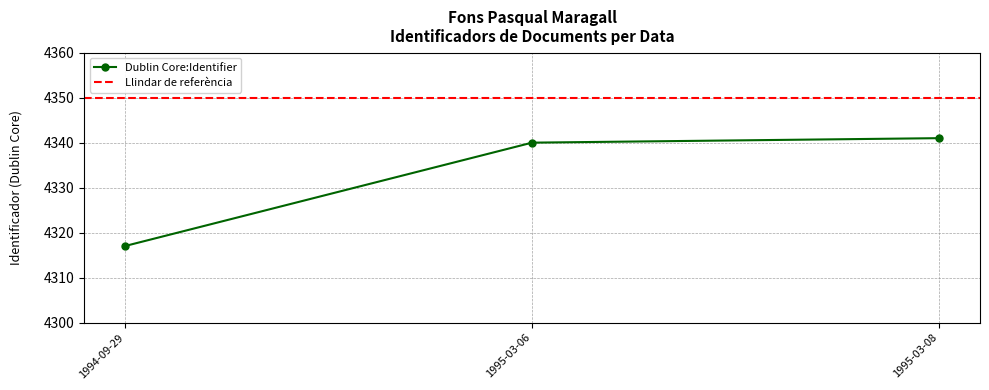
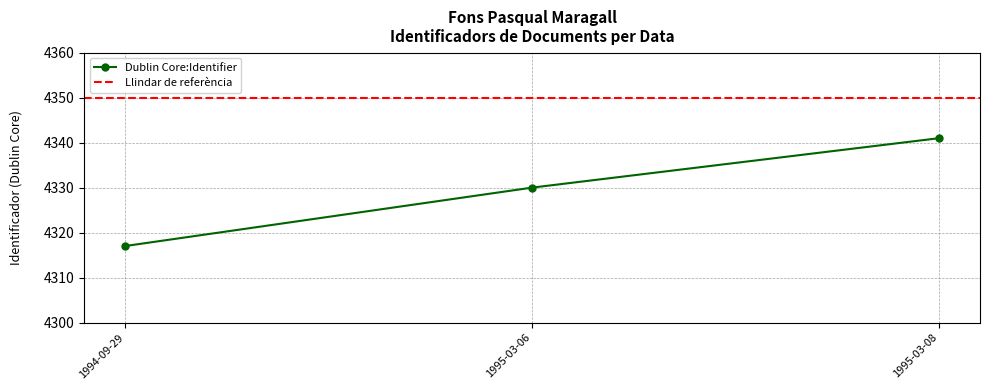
1995-03-06: 4340 -> 4330
